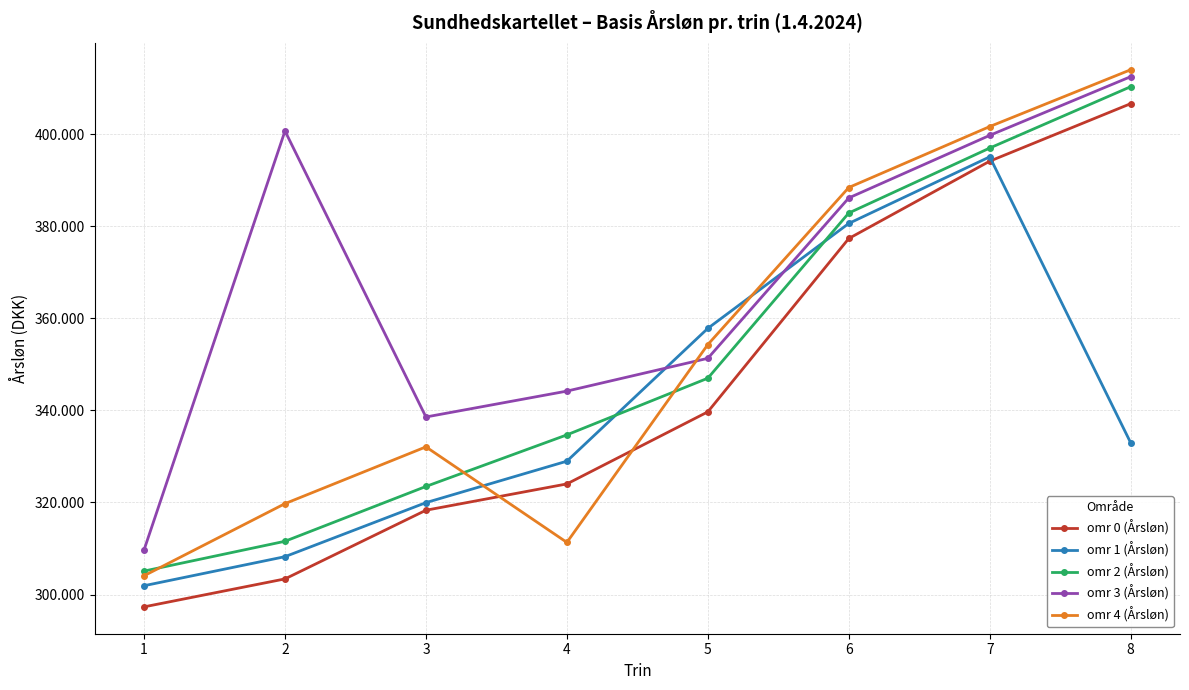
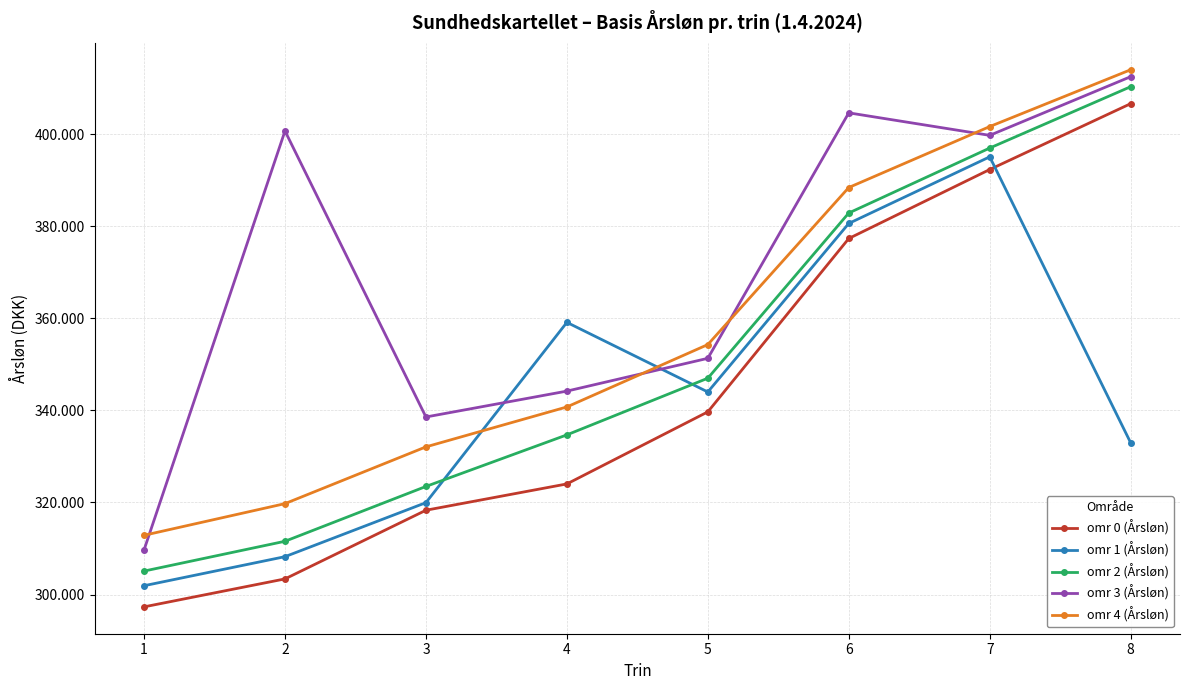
omr 4 (Årsløn), 1: 304 -> 313
omr 1 (Årsløn), 4: 329 -> 359
omr 4 (Årsløn), 4: 311 -> 341
omr 1 (Årsløn), 5: 358 -> 344
omr 3 (Årsløn), 6: 386 -> 405
omr 0 (Årsløn), 7: 394 -> 392
